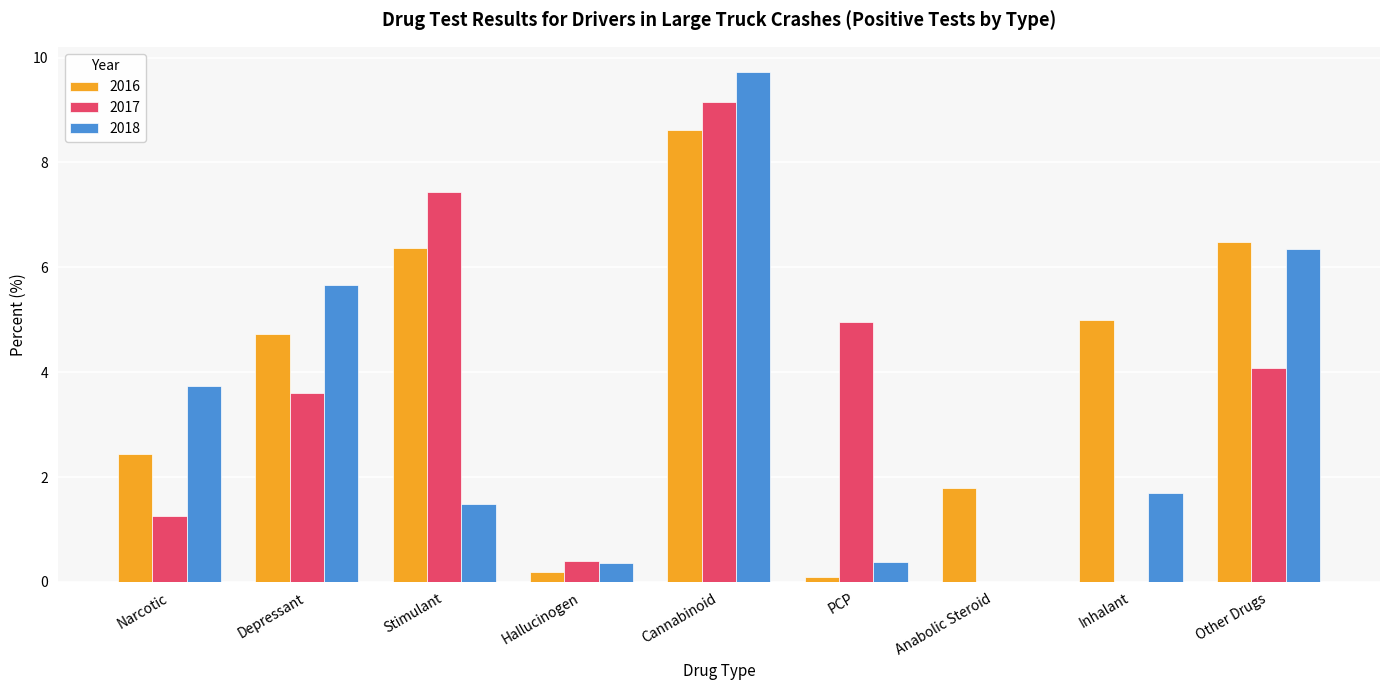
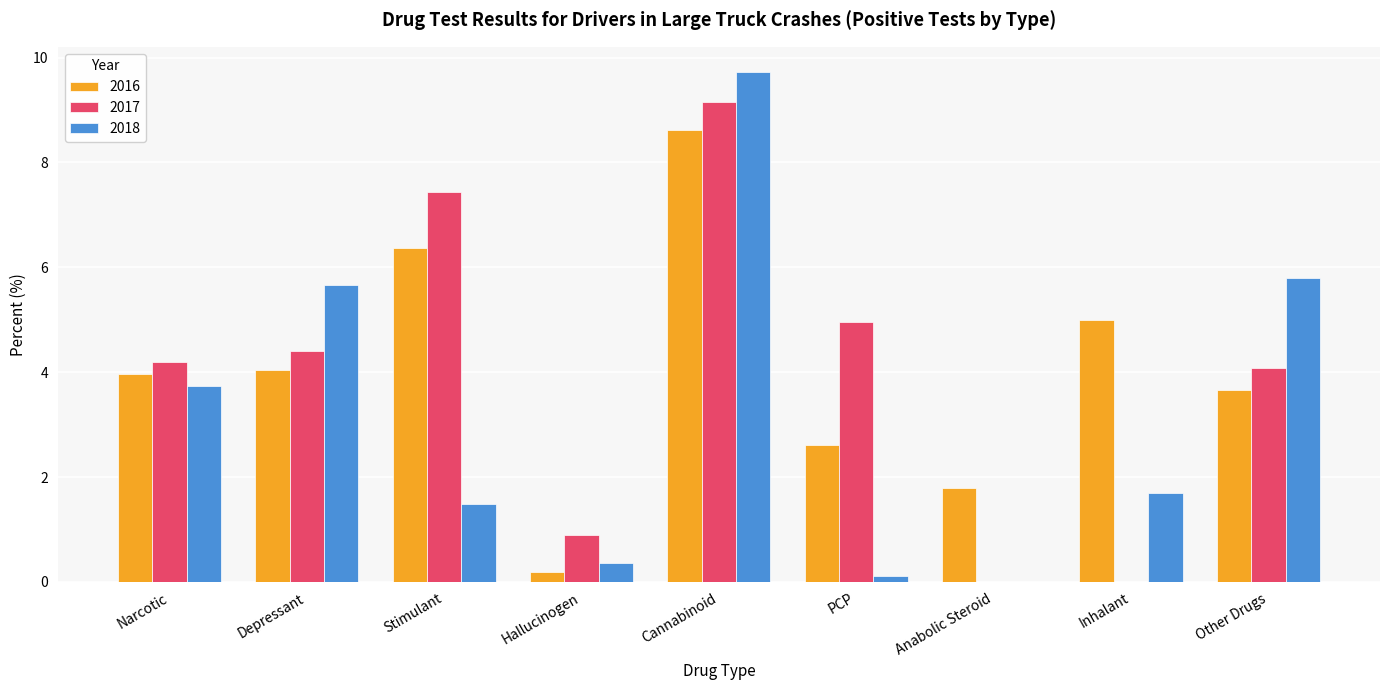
2016, Narcotic: 2.4 -> 4.0
2017, Narcotic: 1.3 -> 4.2
2016, Depressant: 4.7 -> 4.0
2017, Depressant: 3.6 -> 4.4
2017, Hallucinogen: 0.4 -> 0.9
2016, PCP: 0.1 -> 2.6
2018, PCP: 0.4 -> 0.1
2016, Other Drugs: 6.5 -> 3.7
2018, Other Drugs: 6.4 -> 5.8
